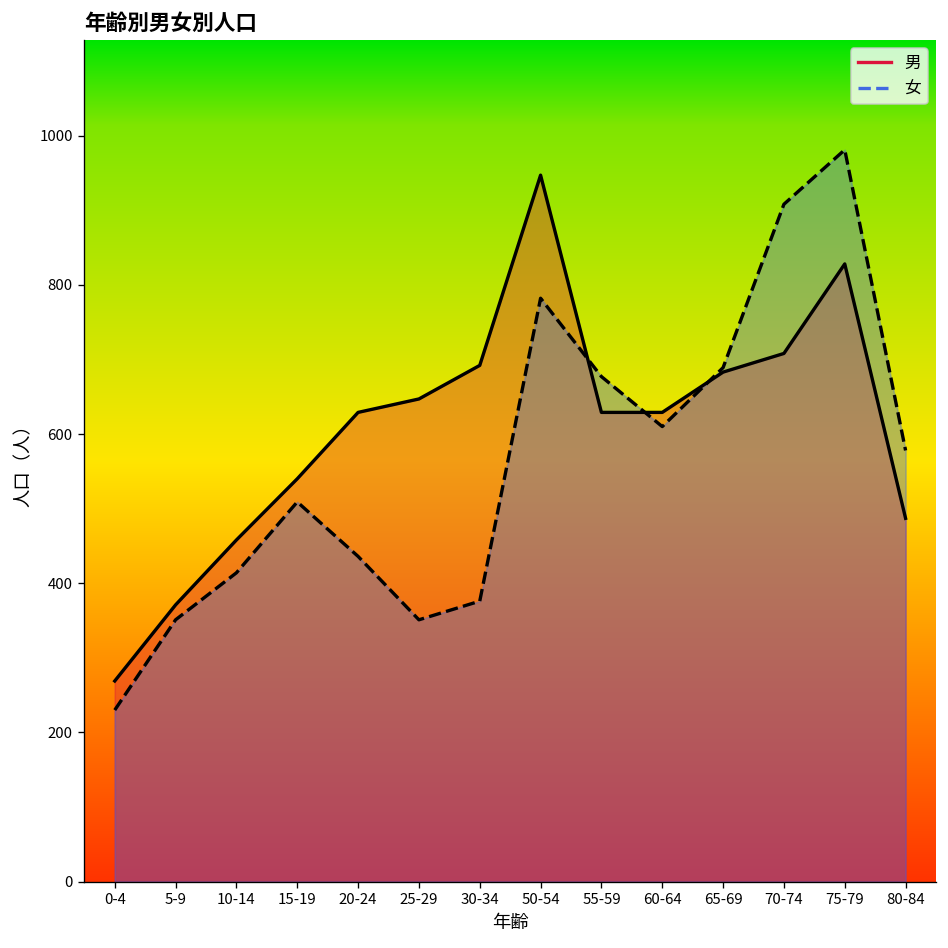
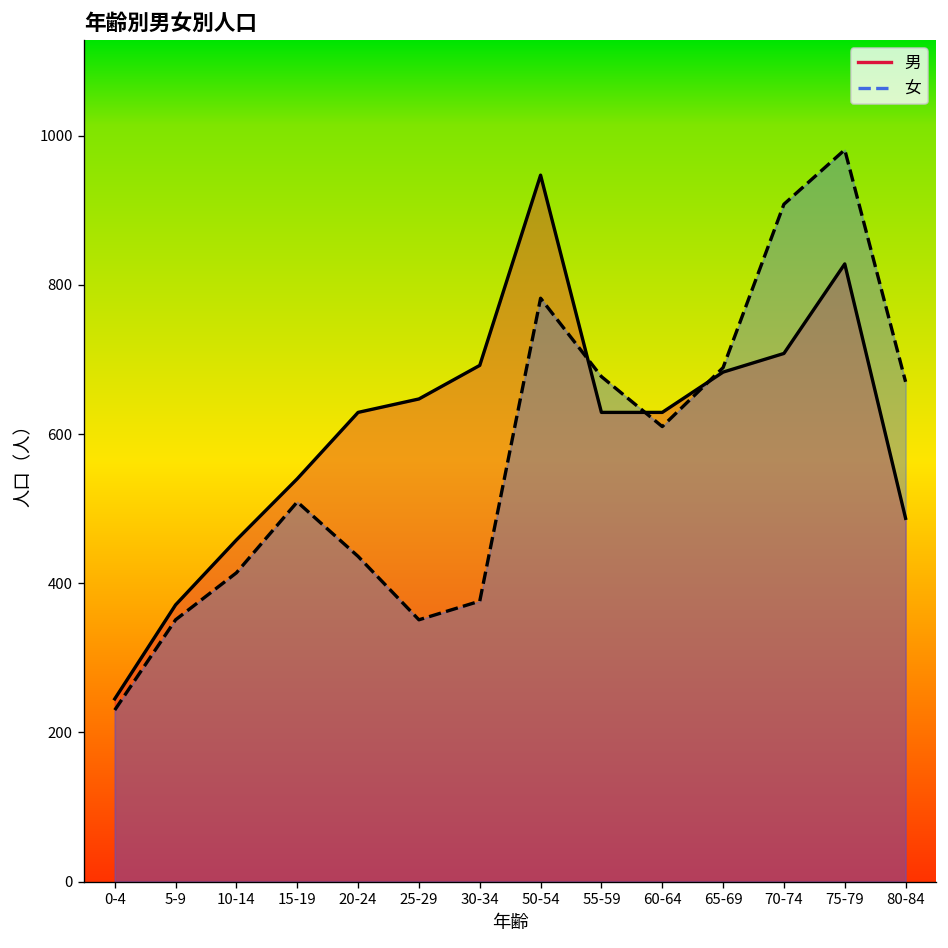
男, 0-4: 270 -> 250
女, 80-84: 580 -> 670
